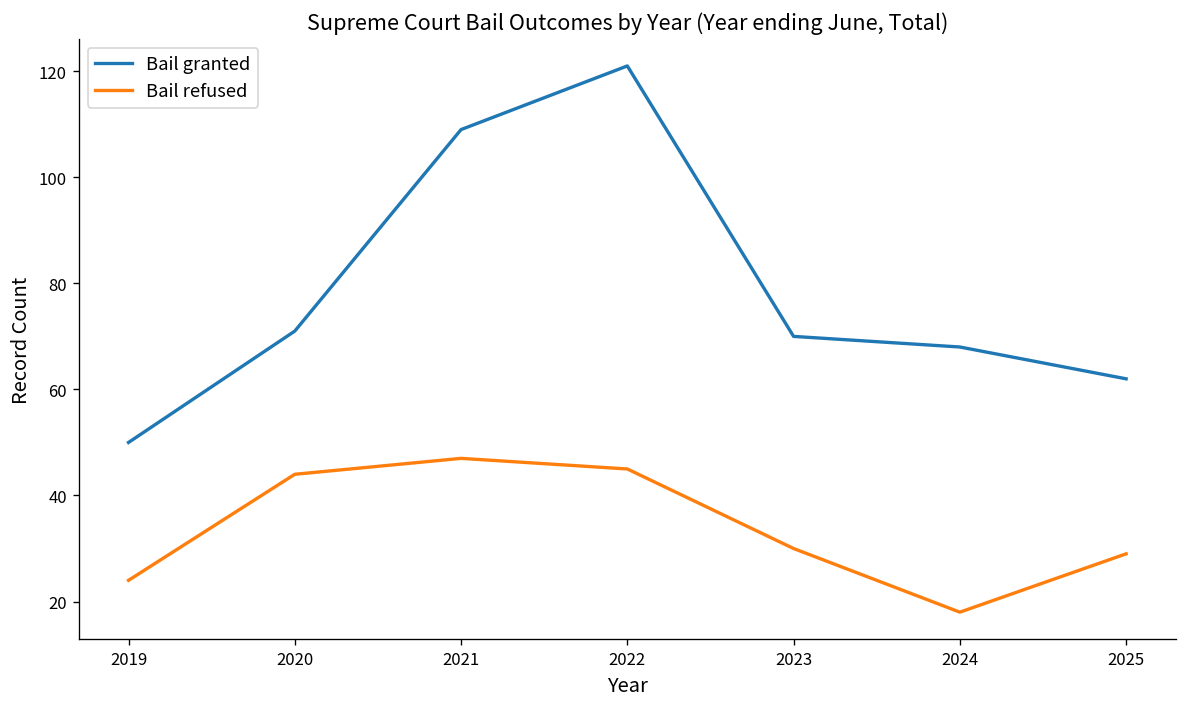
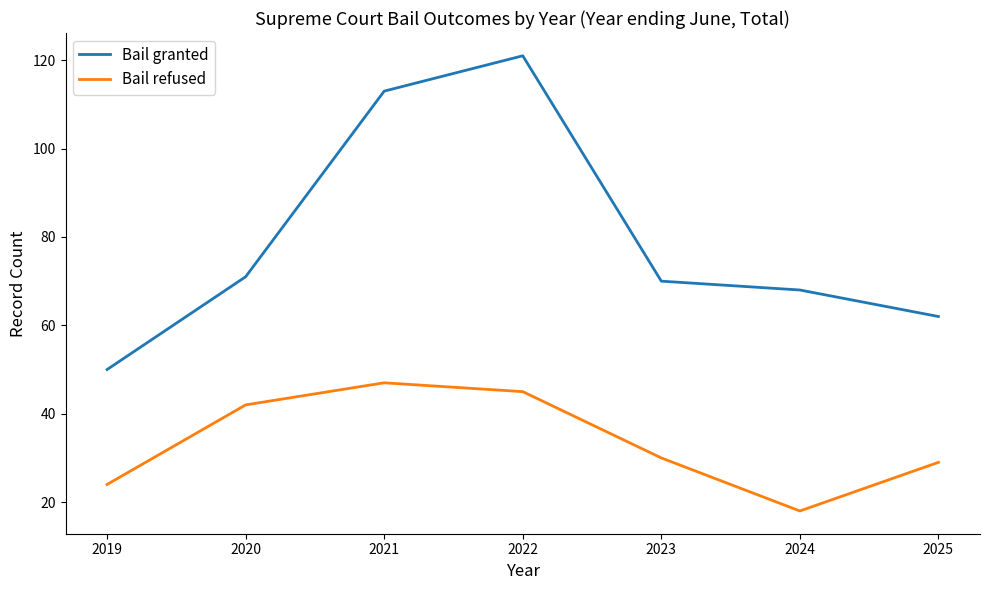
Bail refused, 2020: 44 -> 42
Bail granted, 2021: 109 -> 113
